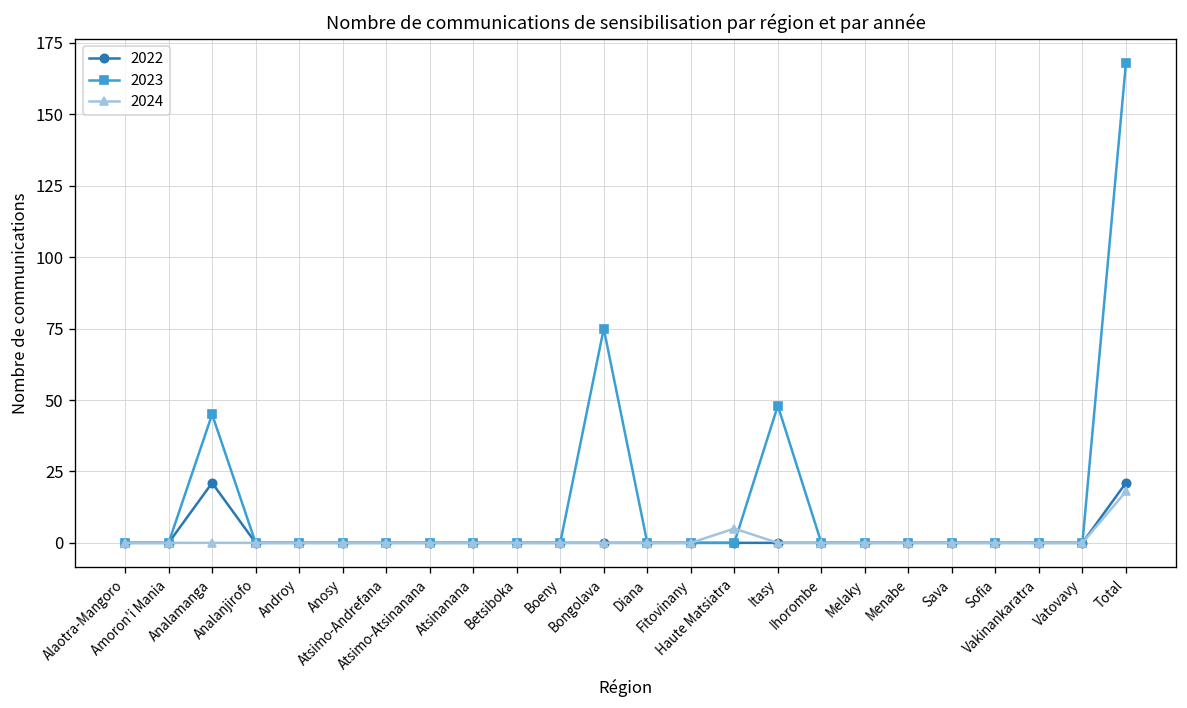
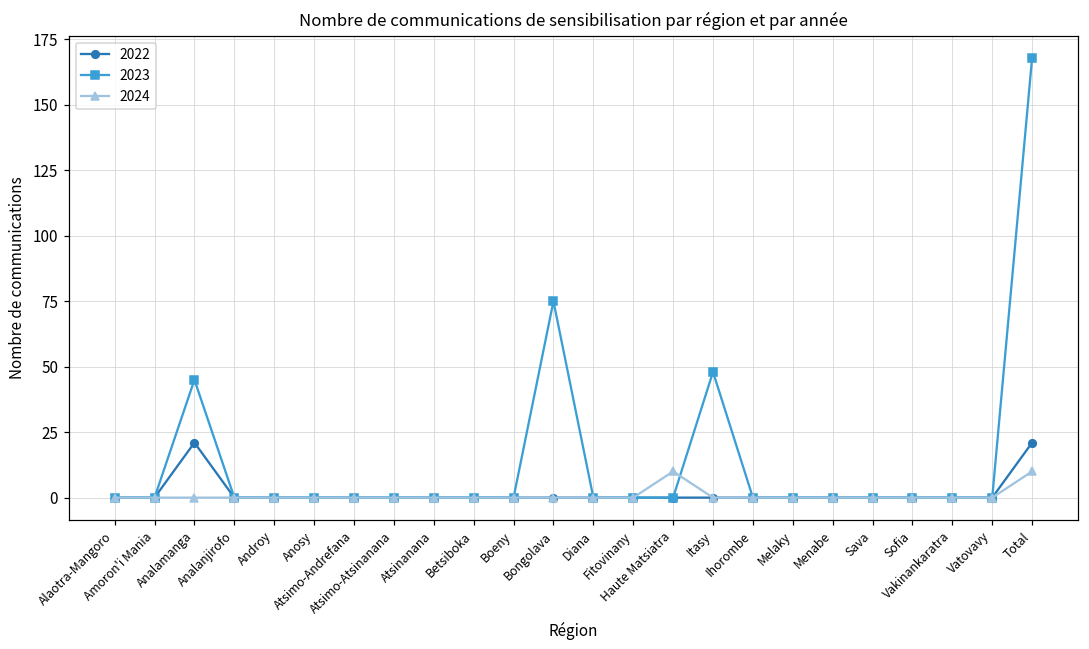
2024, Haute Matsiatra: 5 -> 10
2024, Total: 18 -> 10
